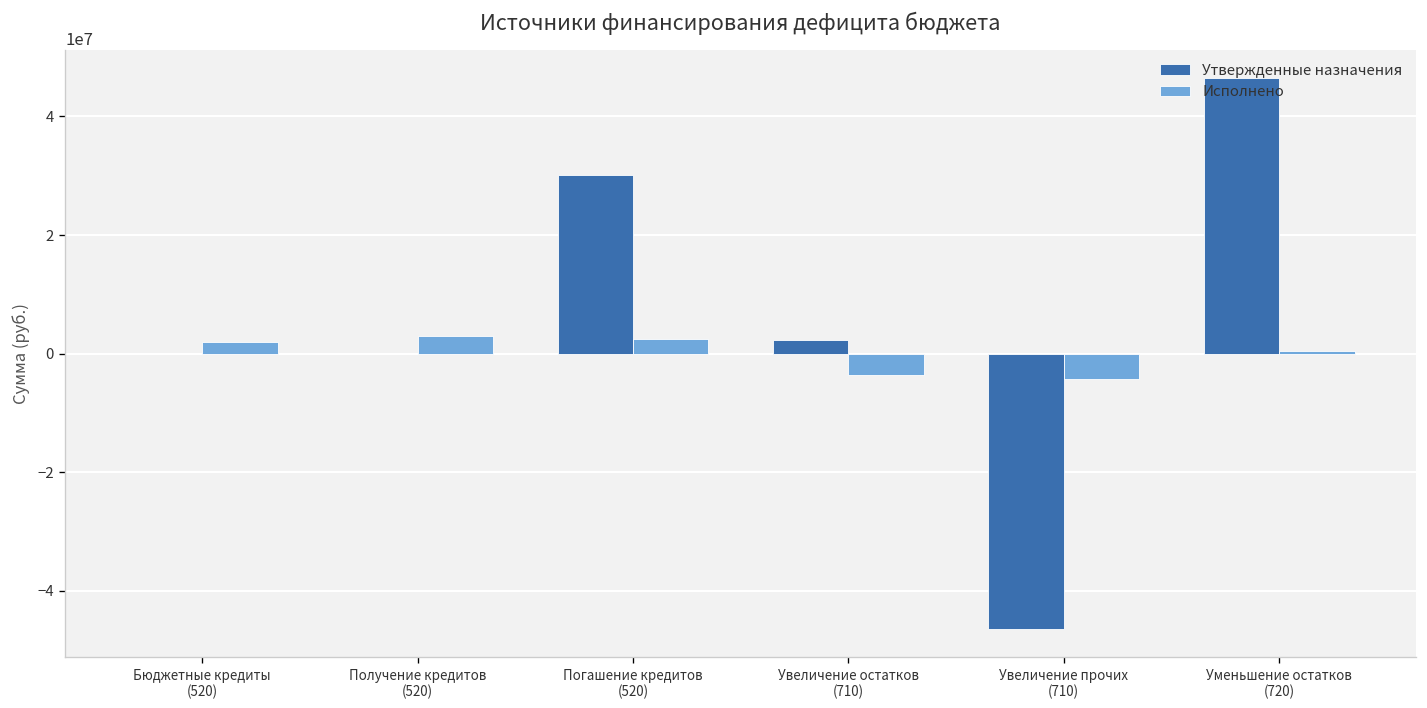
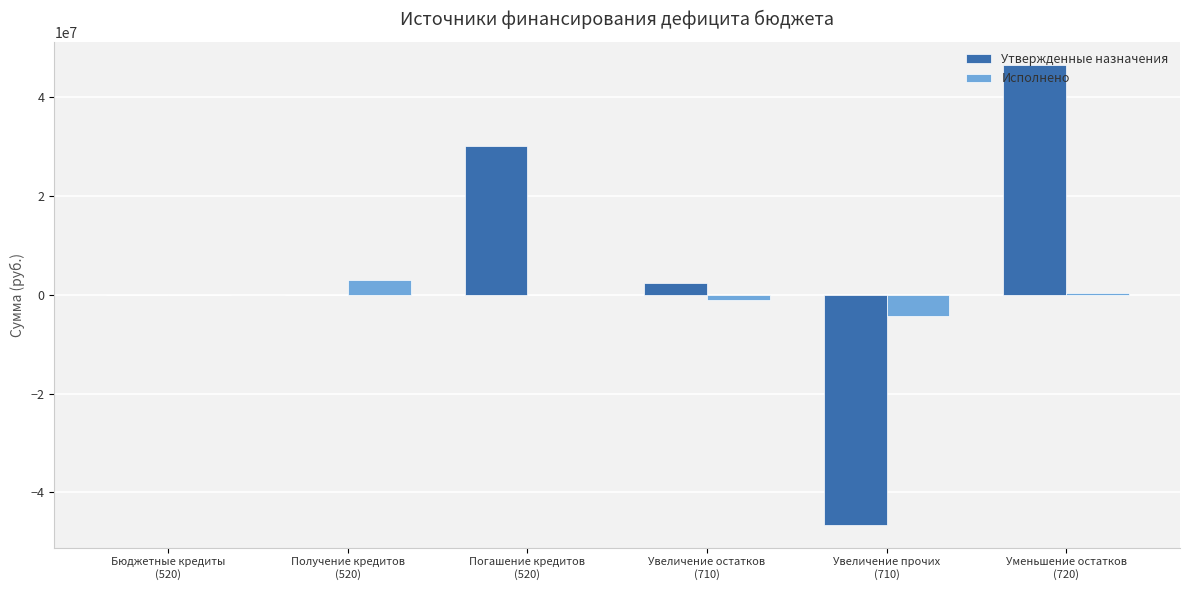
Исполнено, Бюджетные кредиты (520): 2000000 -> 0
Исполнено, Погашение кредитов (520): 3000000 -> 0
Исполнено, Увеличение остатков (710): -4000000 -> -1000000
